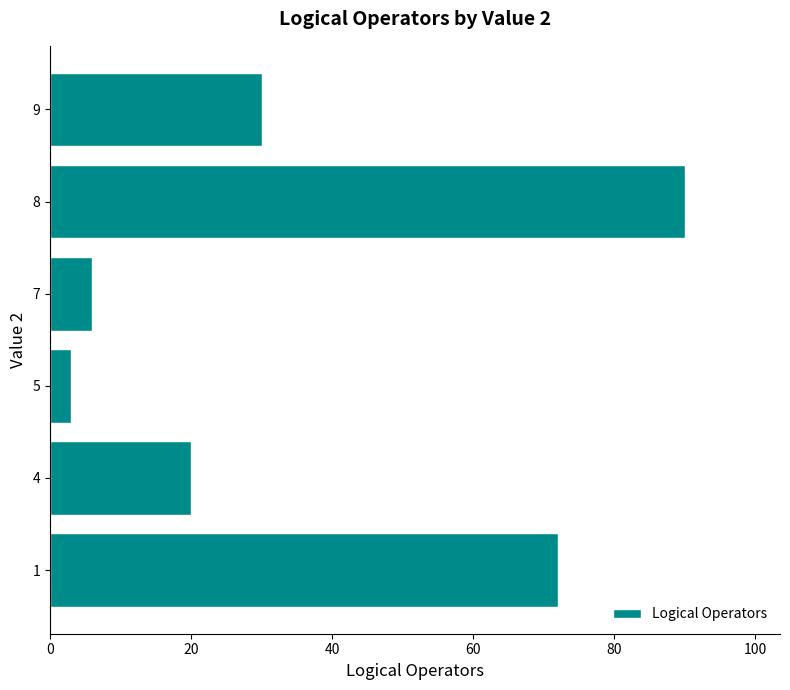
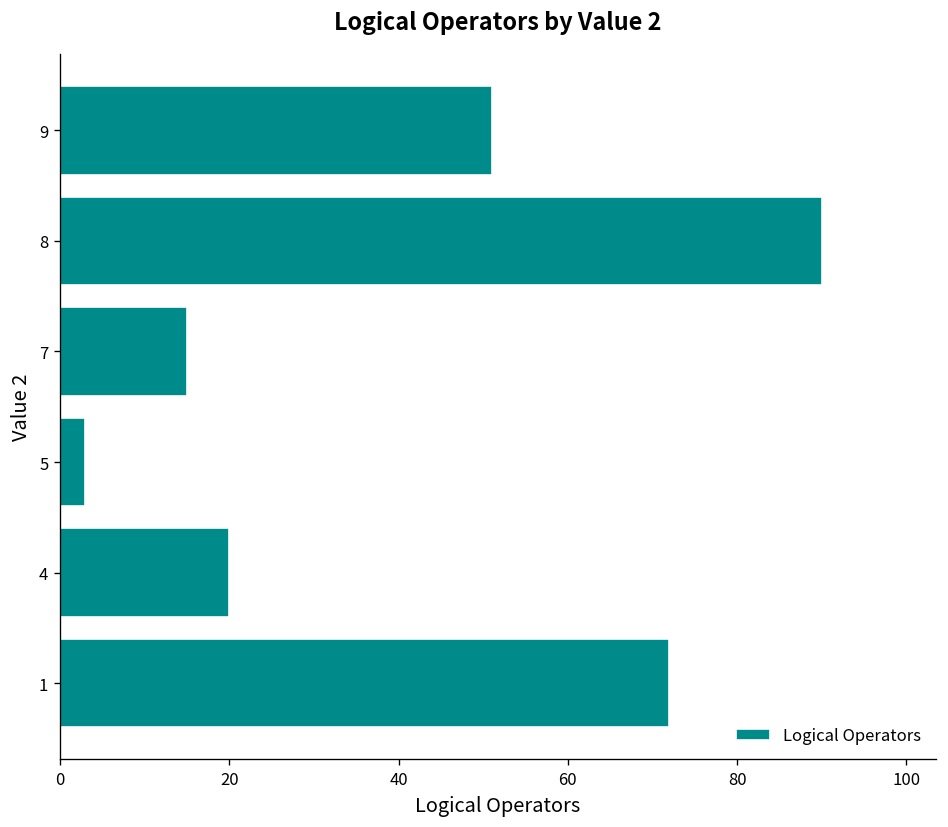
9: 30 -> 51
7: 6 -> 15
